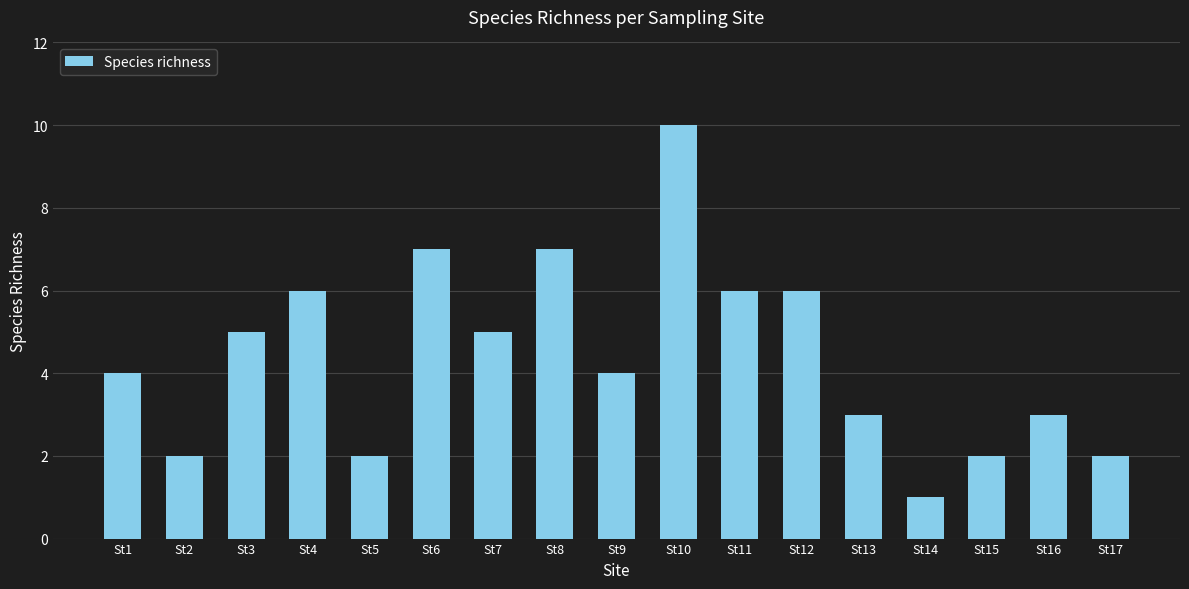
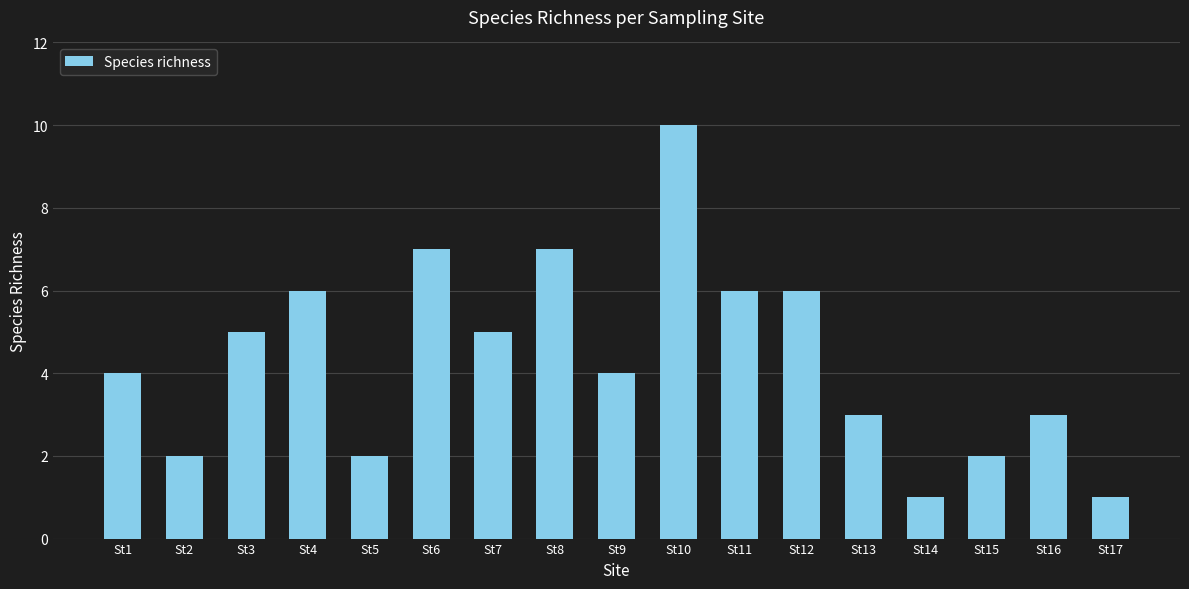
St17: 2 -> 1
